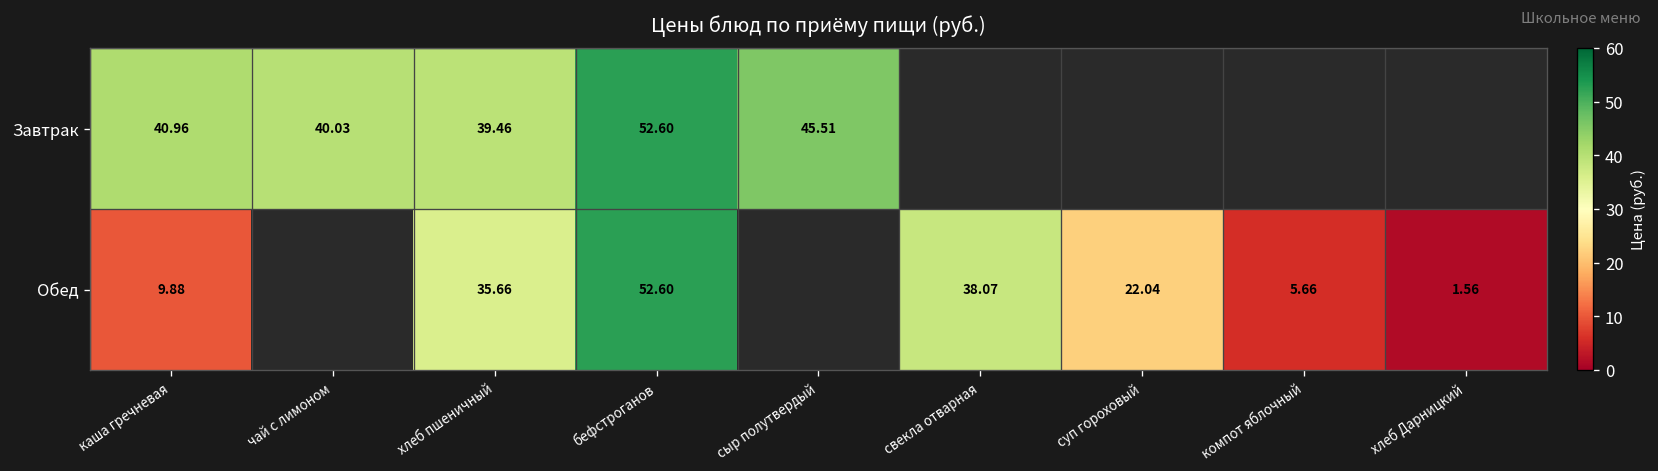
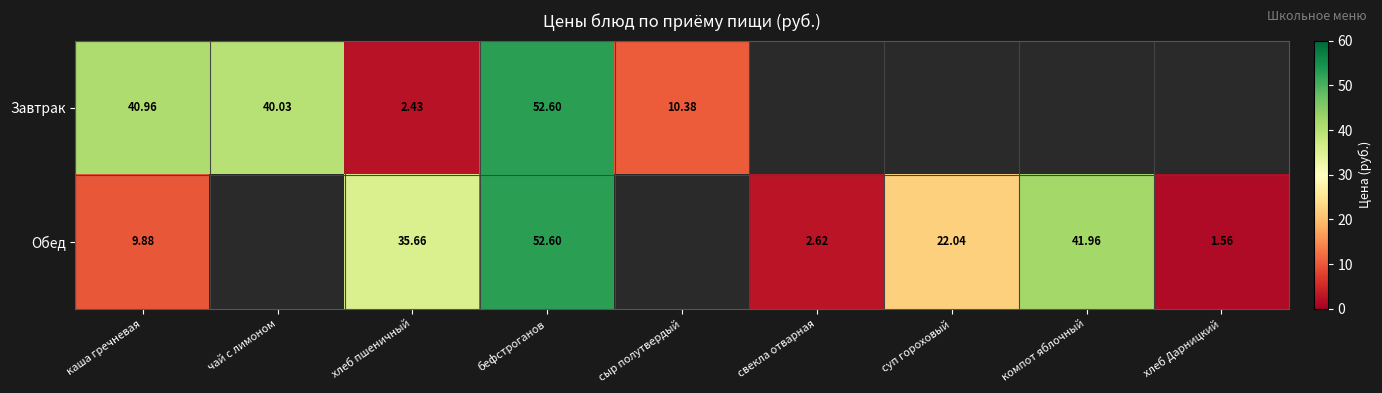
Завтрак, хлеб пшеничный: 39.46 -> 2.43
Завтрак, сыр полутвердый: 45.51 -> 10.38
Обед, свекла отварная: 38.07 -> 2.62
Обед, компот яблочный: 5.66 -> 41.96
